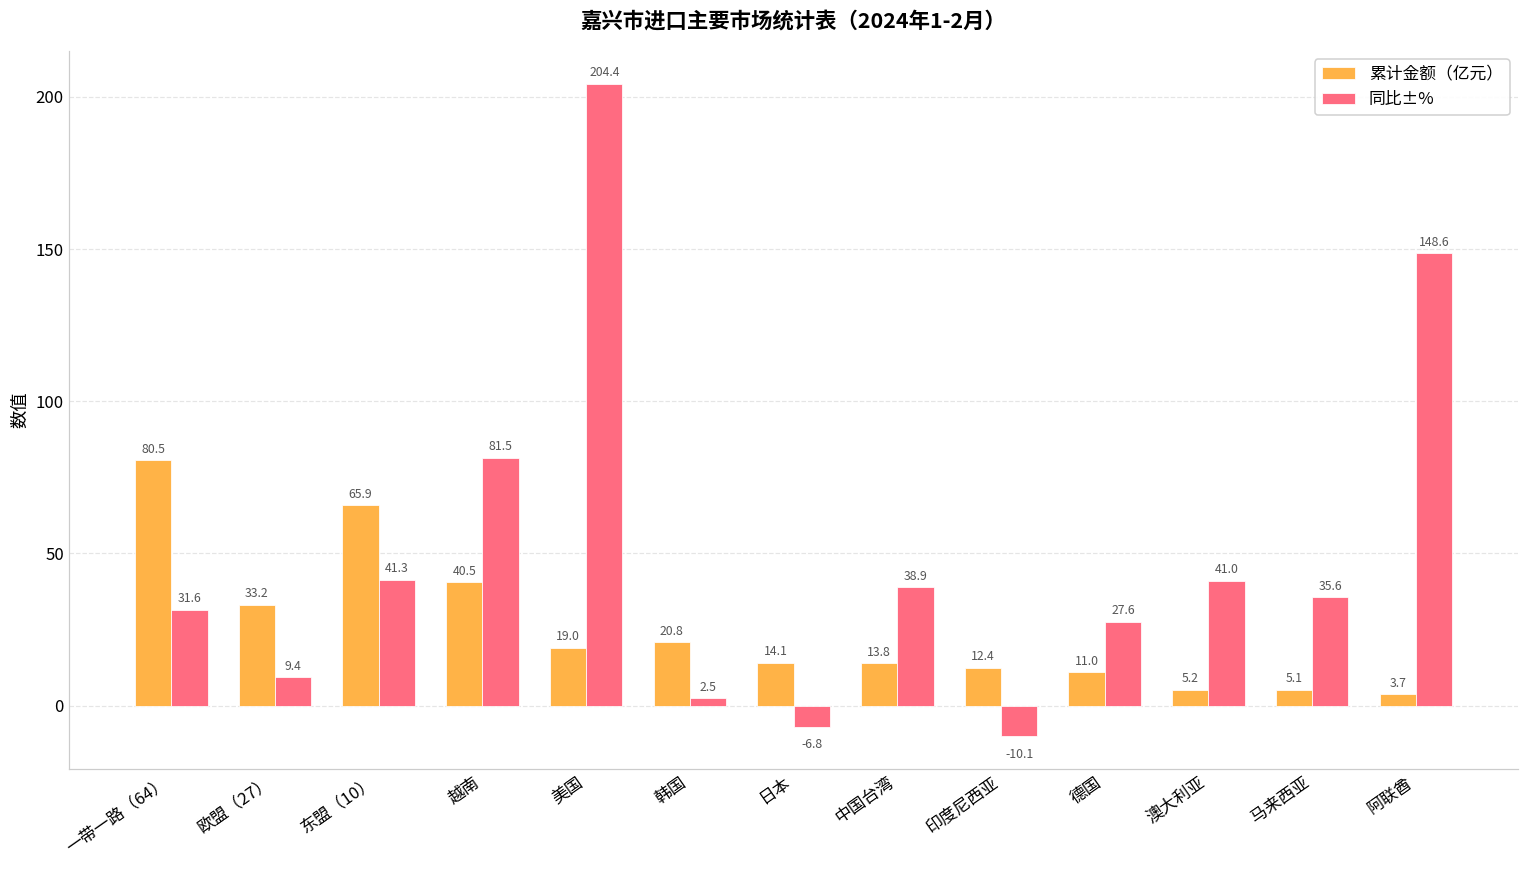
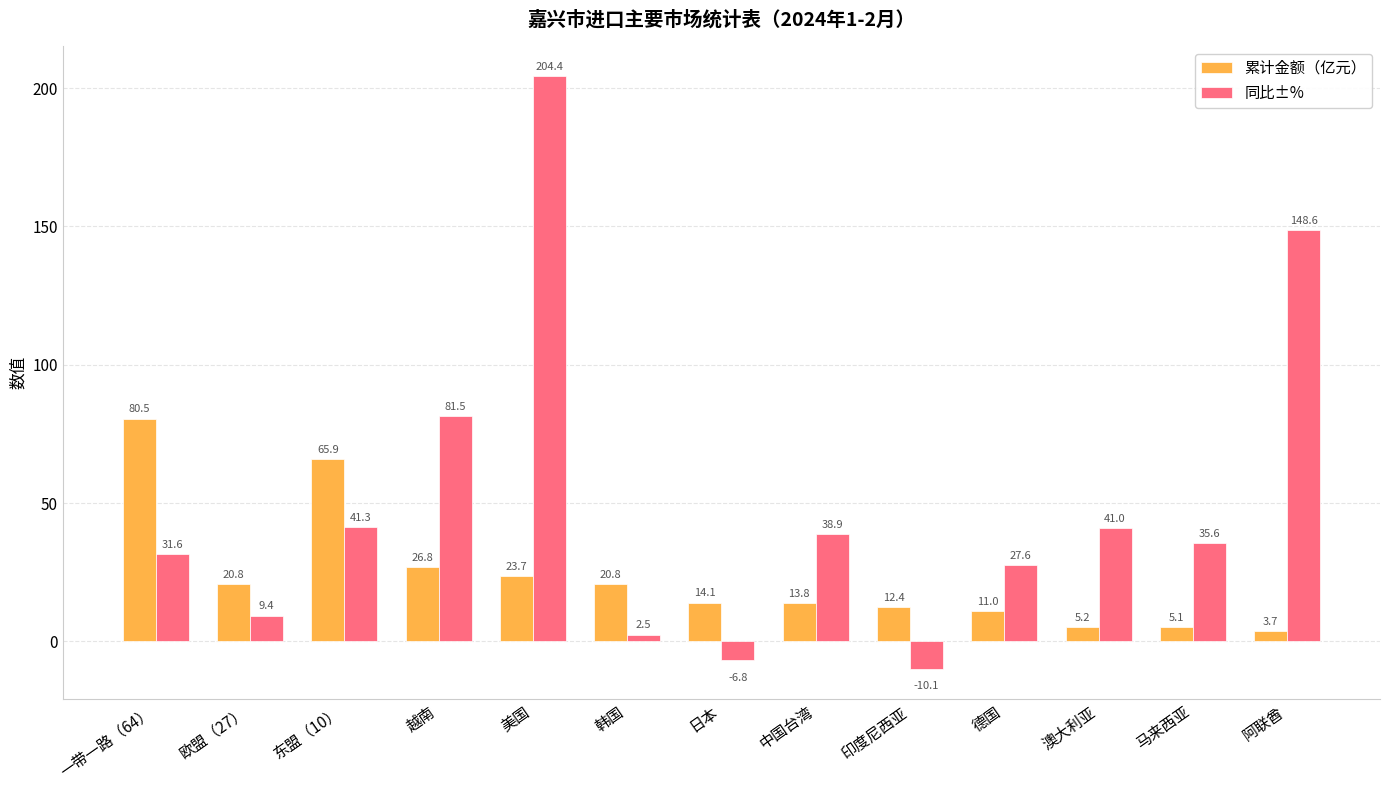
累计金额（亿元）, 欧盟（27）: 33.2 -> 20.8
累计金额（亿元）, 越南: 40.5 -> 26.8
累计金额（亿元）, 美国: 19.0 -> 23.7
